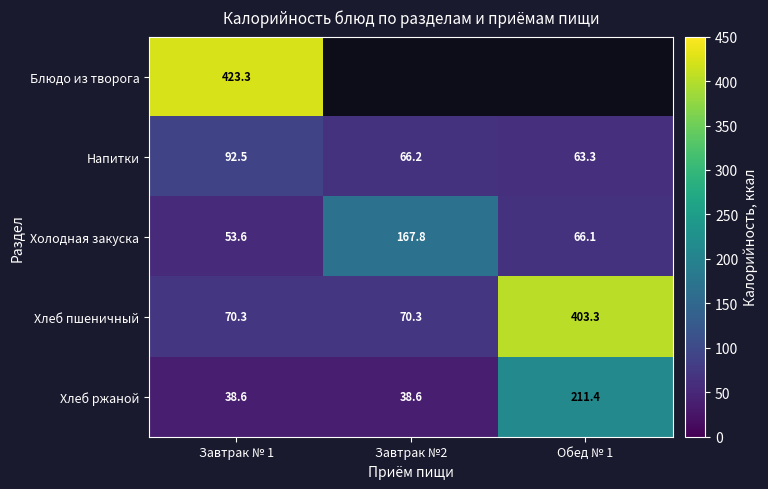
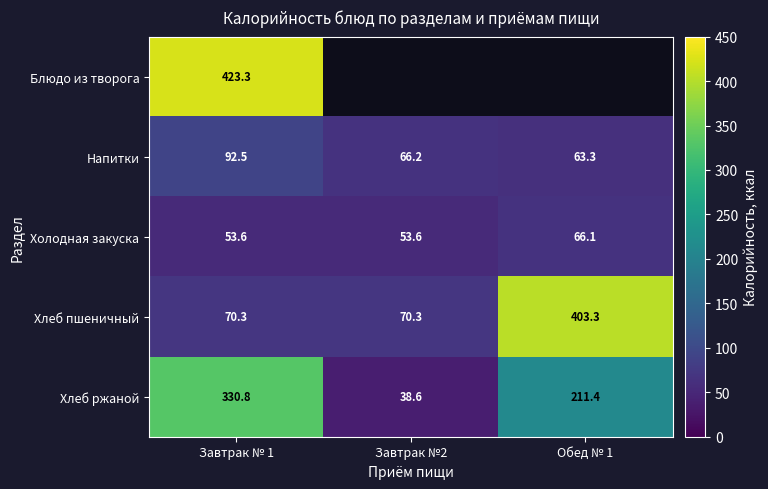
Холодная закуска, Завтрак №2: 167.8 -> 53.6
Хлеб ржаной, Завтрак № 1: 38.6 -> 330.8
